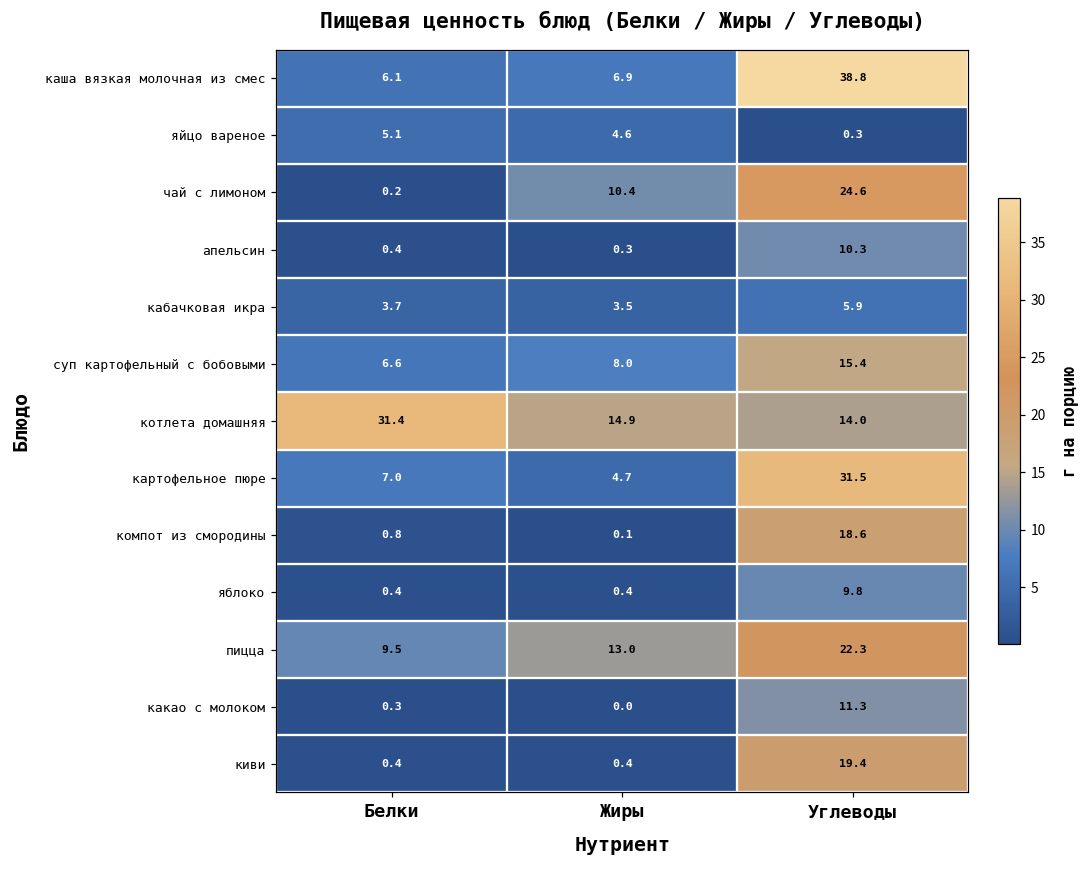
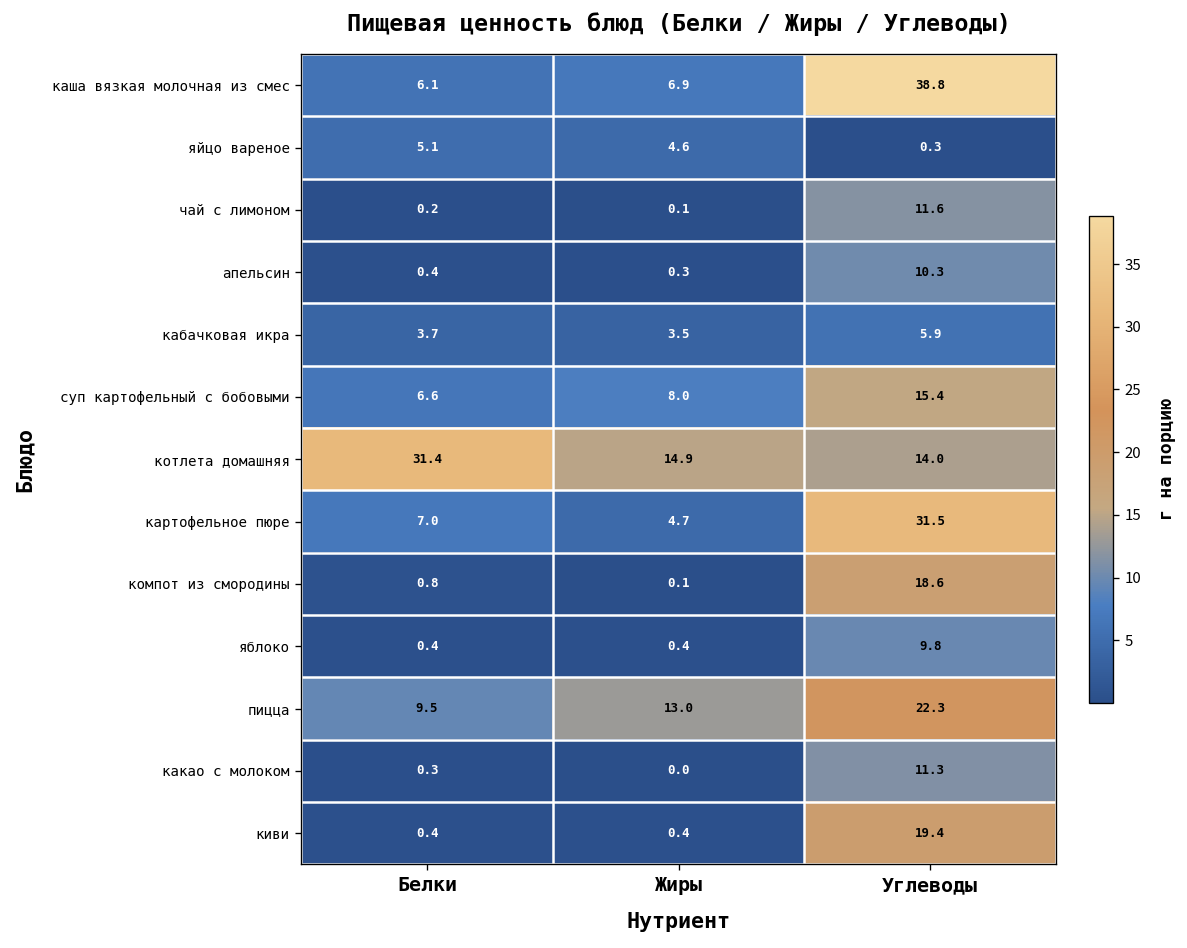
чай с лимоном, Жиры: 10.4 -> 0.1
чай с лимоном, Углеводы: 24.6 -> 11.6
